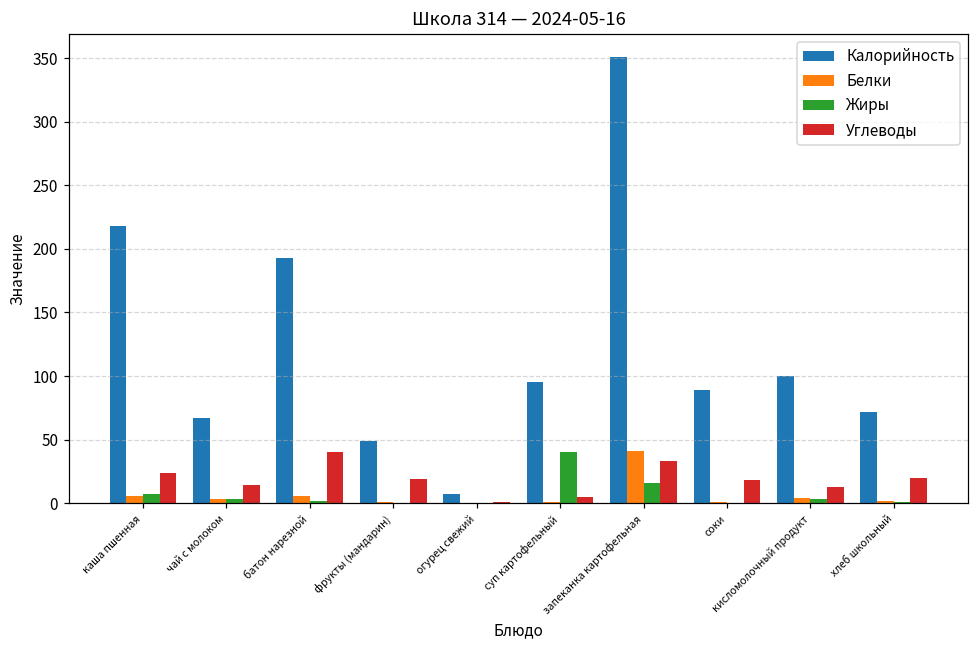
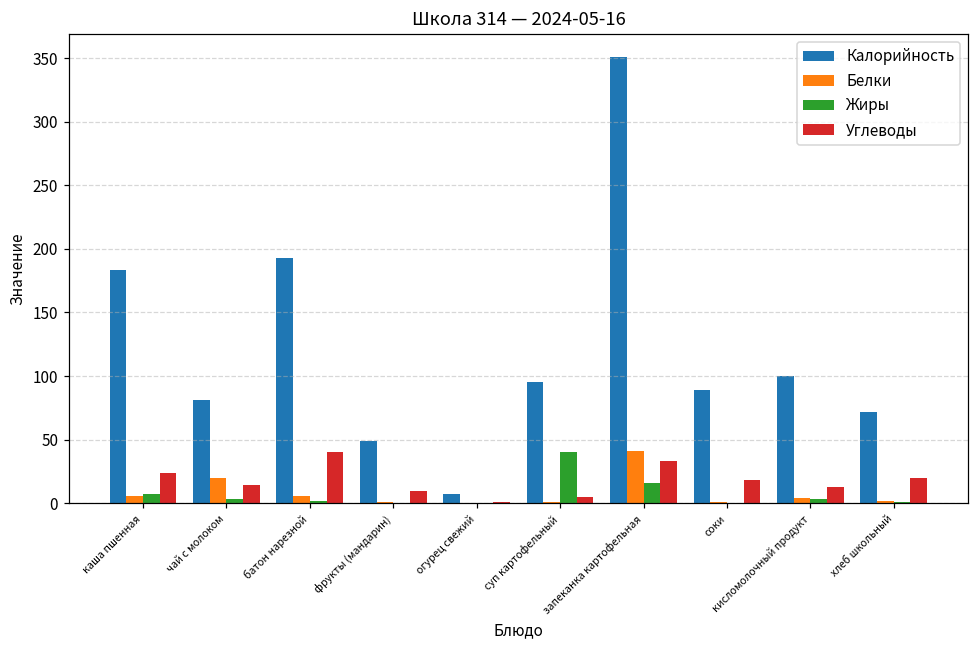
Калорийность, каша пшенная: 218 -> 183
Калорийность, чай с молоком: 67 -> 81
Белки, чай с молоком: 3 -> 20
Углеводы, фрукты (мандарин): 19 -> 10
